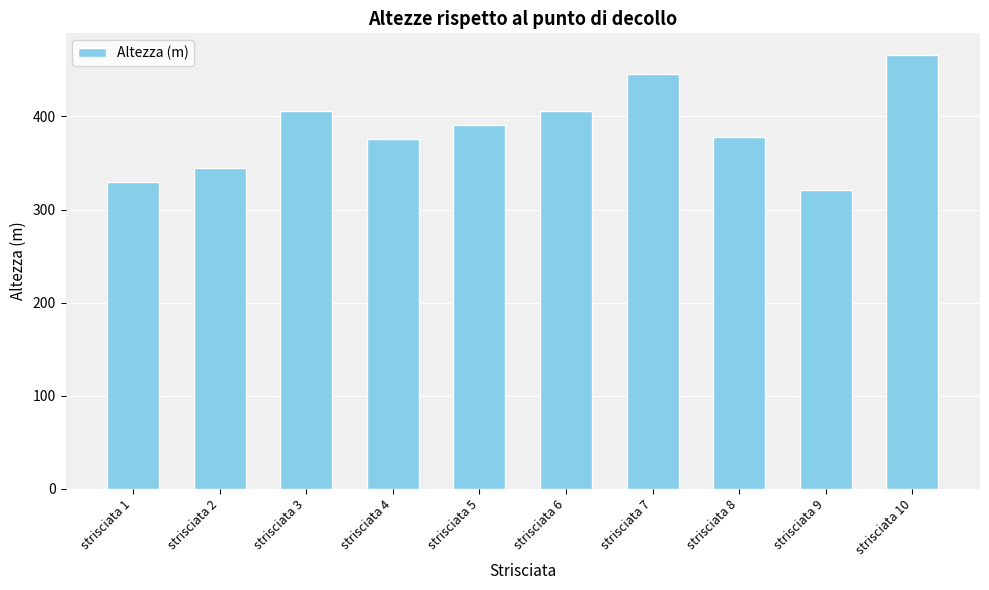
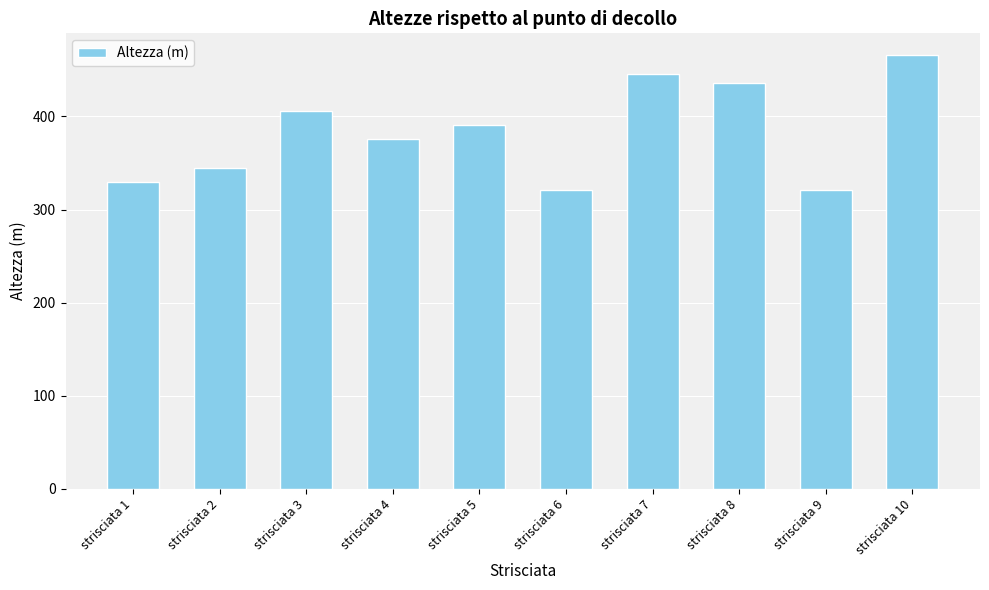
strisciata 6: 410 -> 320
strisciata 8: 380 -> 440
